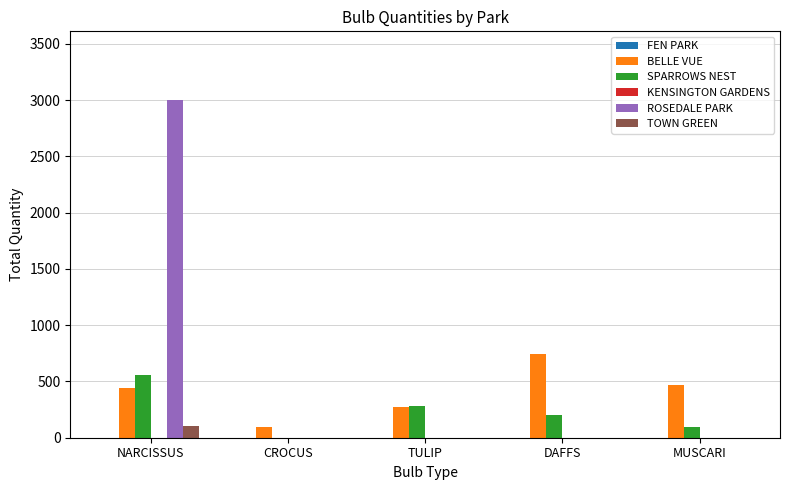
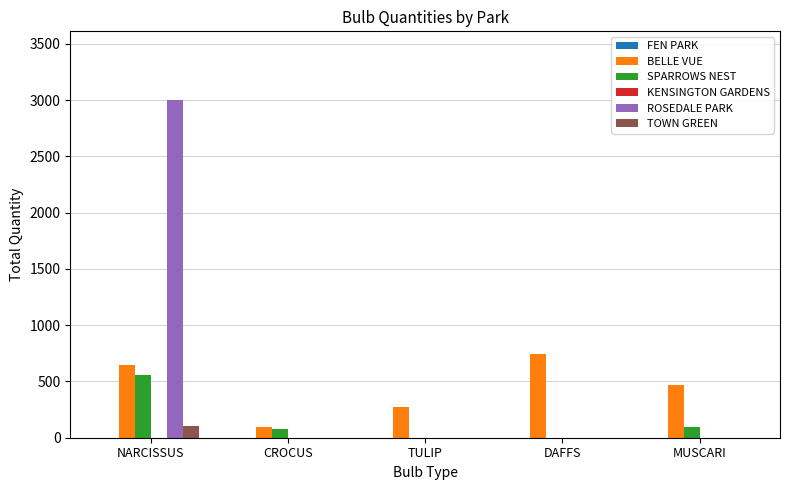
BELLE VUE, NARCISSUS: 440 -> 650
SPARROWS NEST, CROCUS: 0 -> 80
SPARROWS NEST, TULIP: 280 -> 0
SPARROWS NEST, DAFFS: 200 -> 0
